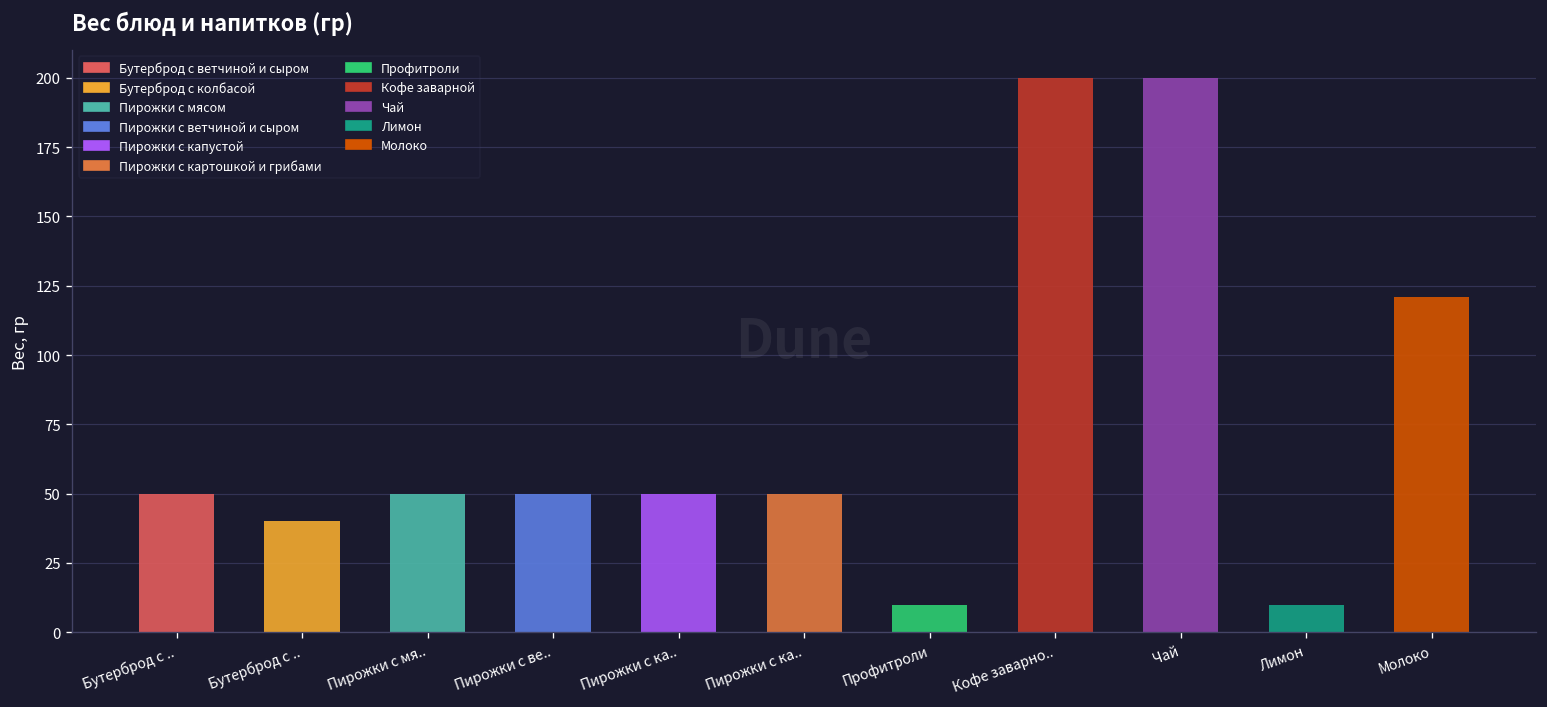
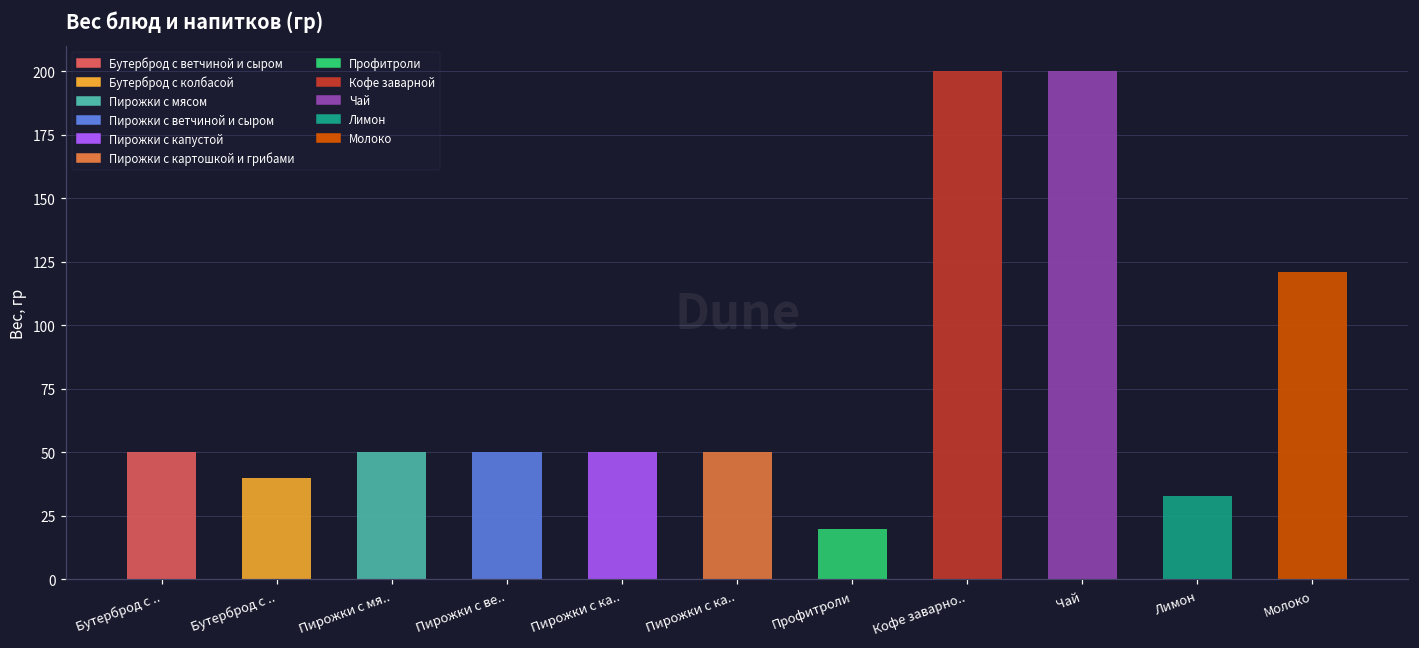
Профитроли: 10 -> 20
Лимон: 10 -> 33
